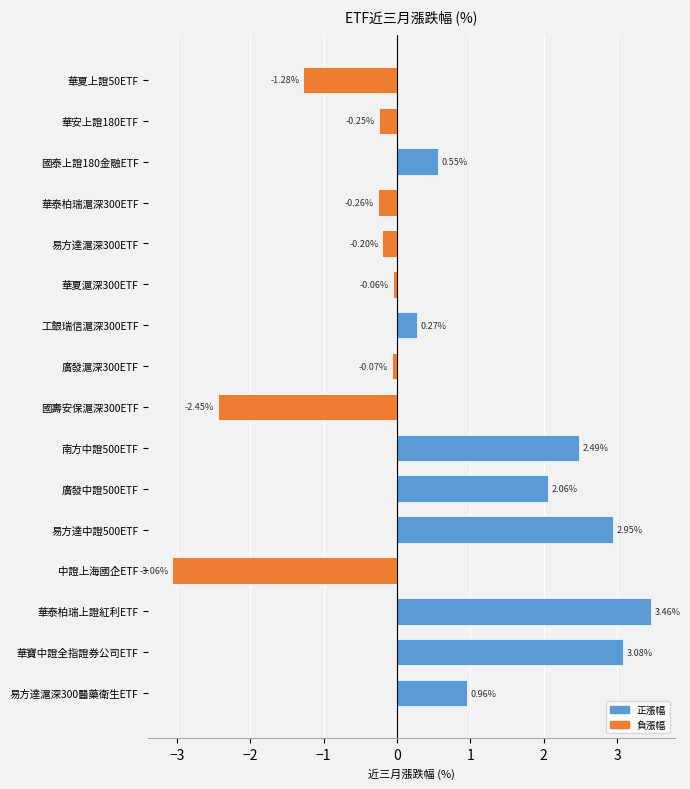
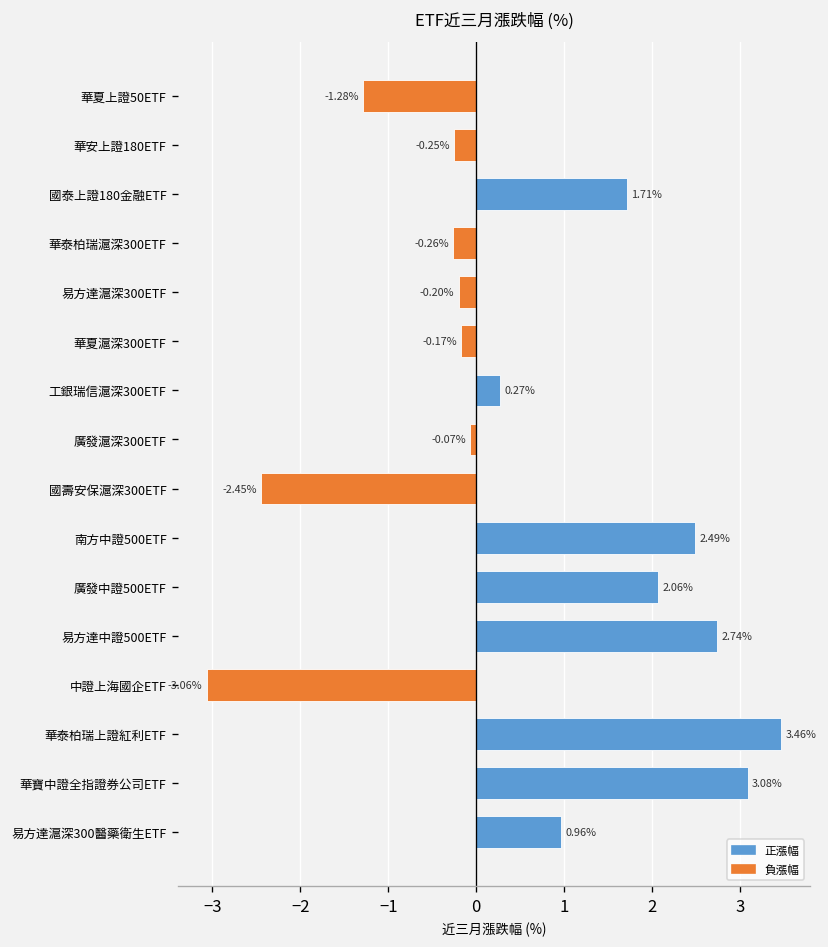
國泰上證180金融ETF: 0.55% -> 1.71%
華夏滬深300ETF: -0.06% -> -0.17%
易方達中證500ETF: 2.95% -> 2.74%
